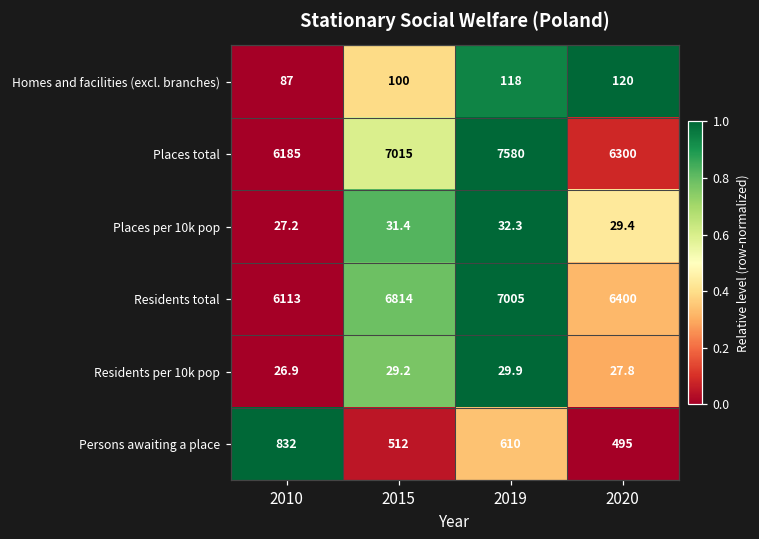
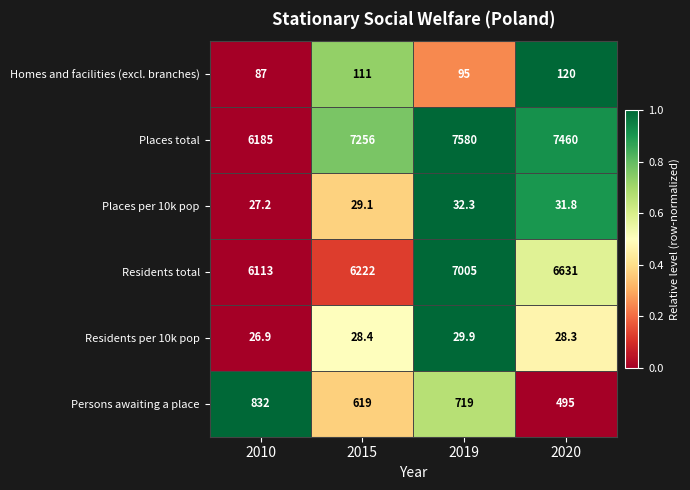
Homes and facilities (excl. branches), 2015: 100 -> 111
Homes and facilities (excl. branches), 2019: 118 -> 95
Places total, 2015: 7015 -> 7256
Places total, 2020: 6300 -> 7460
Places per 10k pop, 2015: 31.4 -> 29.1
Places per 10k pop, 2020: 29.4 -> 31.8
Residents total, 2015: 6814 -> 6222
Residents total, 2020: 6400 -> 6631
Residents per 10k pop, 2015: 29.2 -> 28.4
Residents per 10k pop, 2020: 27.8 -> 28.3
Persons awaiting a place, 2015: 512 -> 619
Persons awaiting a place, 2019: 610 -> 719
